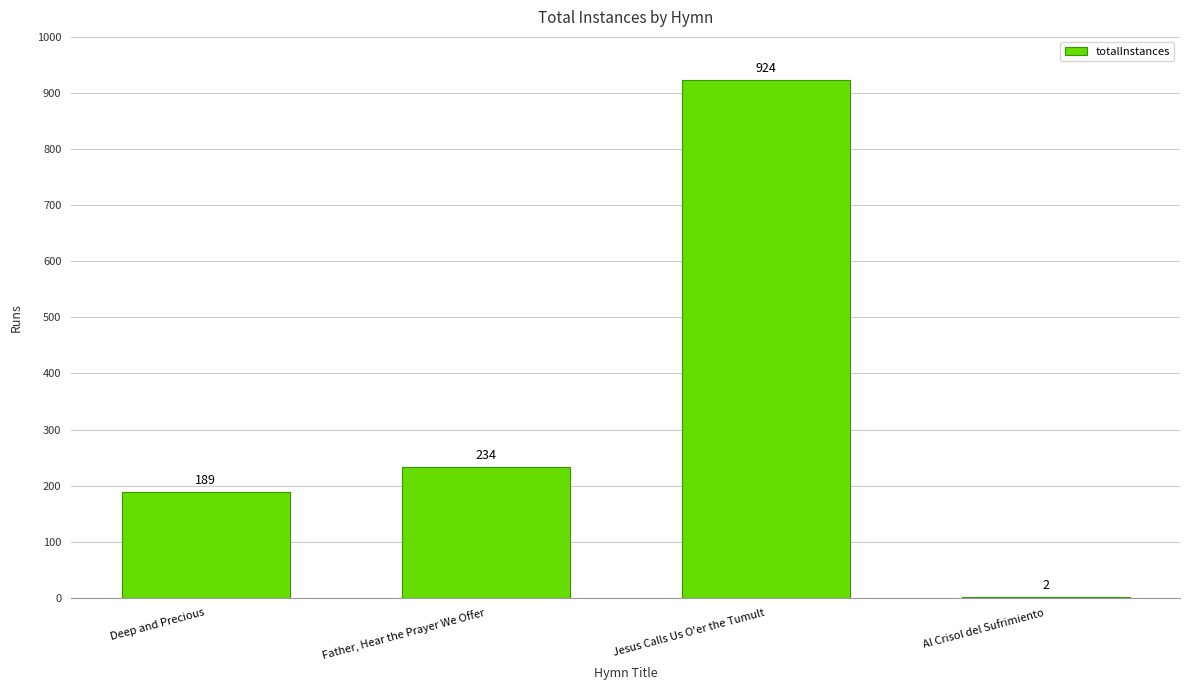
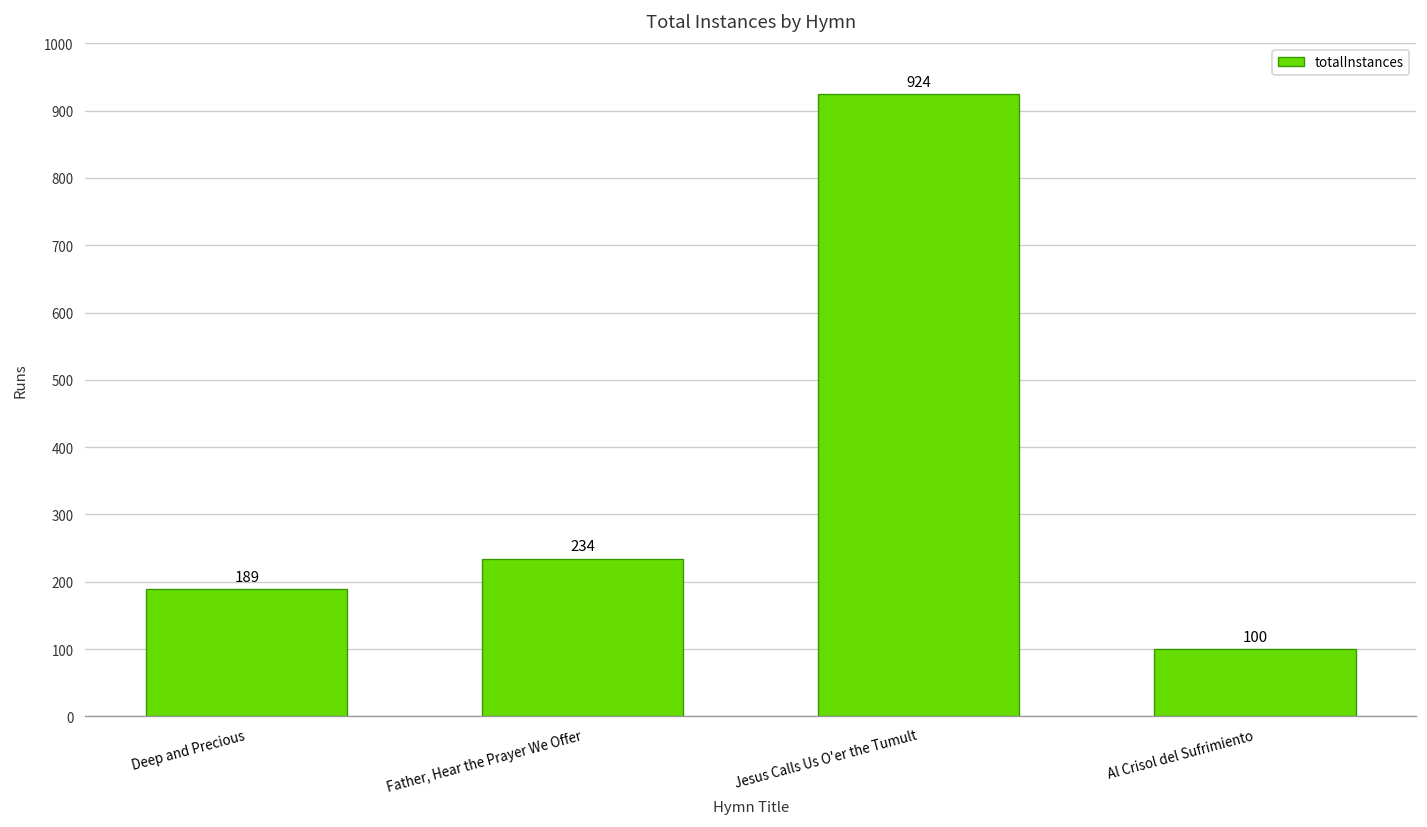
Al Crisol del Sufrimiento: 2 -> 100
